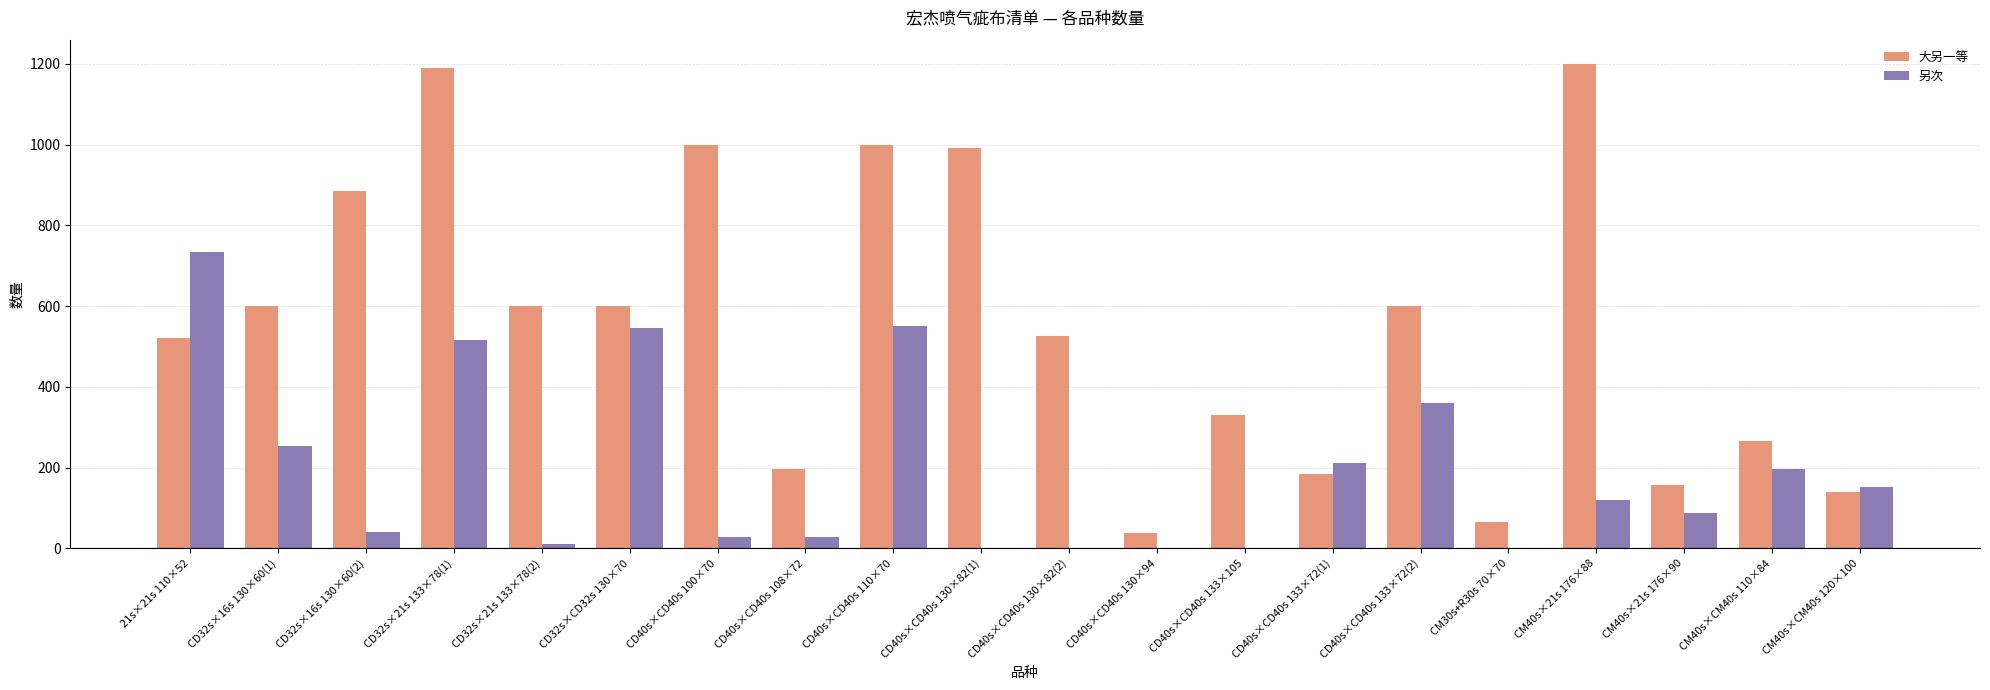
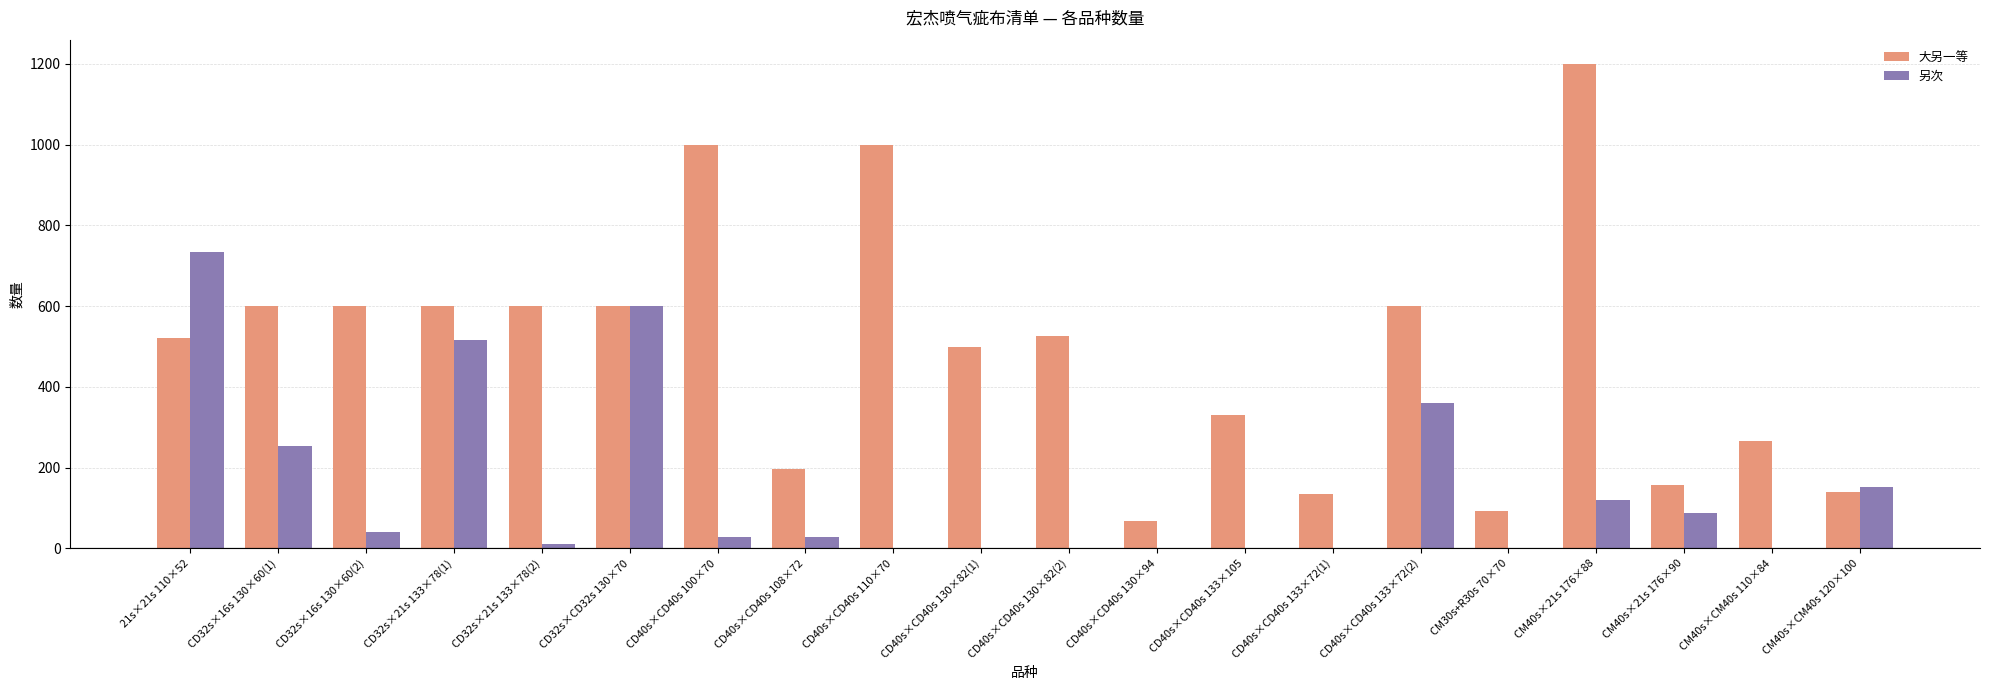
大另一等, CD32s×16s 130×60(2): 890 -> 600
大另一等, CD32s×21s 133×78(1): 1190 -> 600
另次, CD32s×CD32s 130×70: 550 -> 600
另次, CD40s×CD40s 110×70: 550 -> 0
大另一等, CD40s×CD40s 130×82(1): 990 -> 500
大另一等, CD40s×CD40s 130×94: 40 -> 70
大另一等, CD40s×CD40s 133×72(1): 190 -> 140
另次, CD40s×CD40s 133×72(1): 210 -> 0
大另一等, CM30s+R30s 70×70: 70 -> 90
另次, CM40s×CM40s 110×84: 200 -> 0
